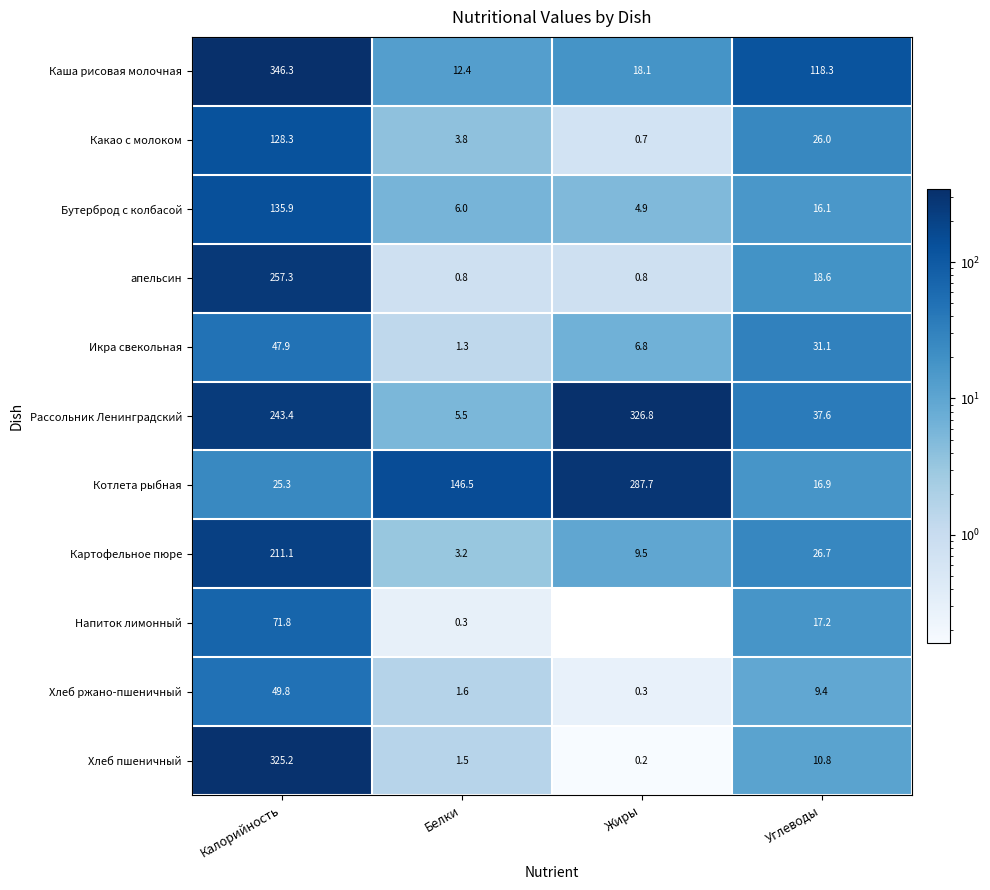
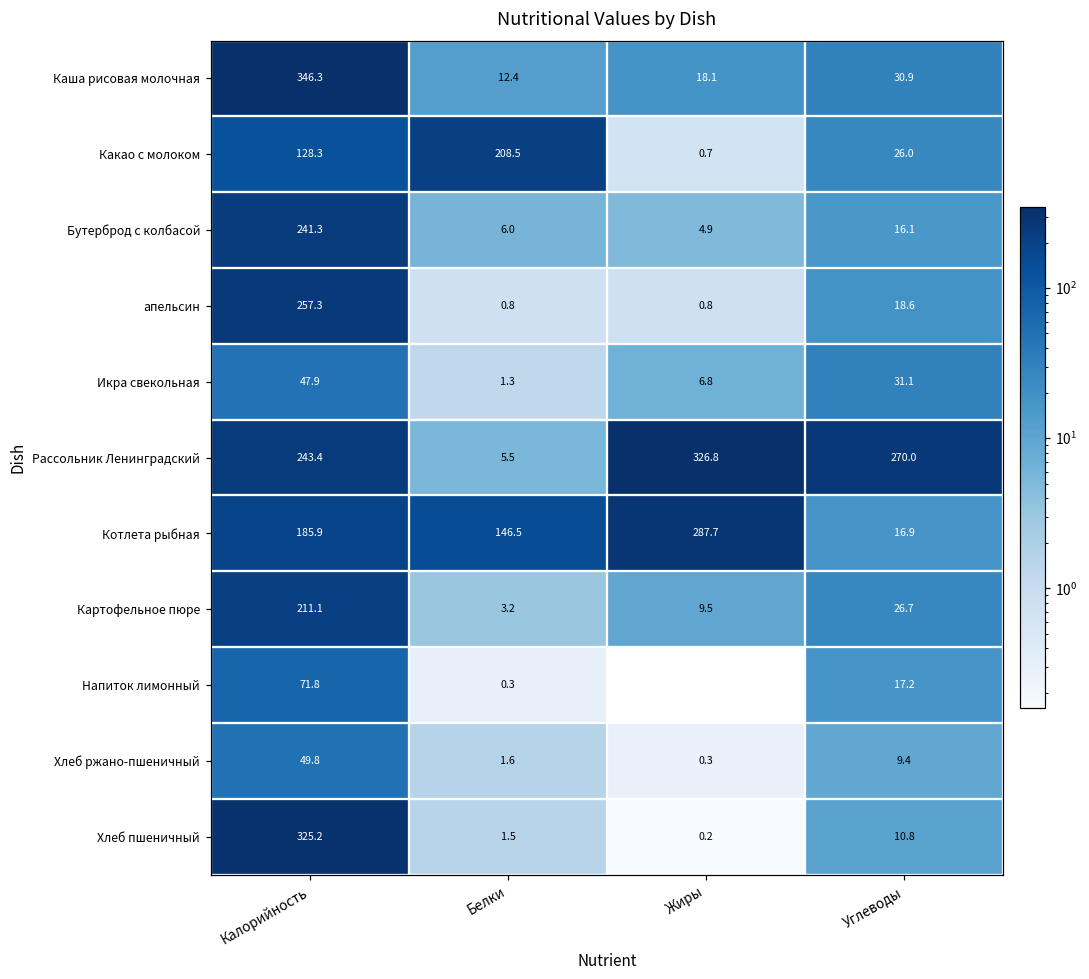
Каша рисовая молочная, Углеводы: 118.3 -> 30.9
Какао с молоком, Белки: 3.8 -> 208.5
Бутерброд с колбасой, Калорийность: 135.9 -> 241.3
Рассольник Ленинградский, Углеводы: 37.6 -> 270.0
Котлета рыбная, Калорийность: 25.3 -> 185.9
